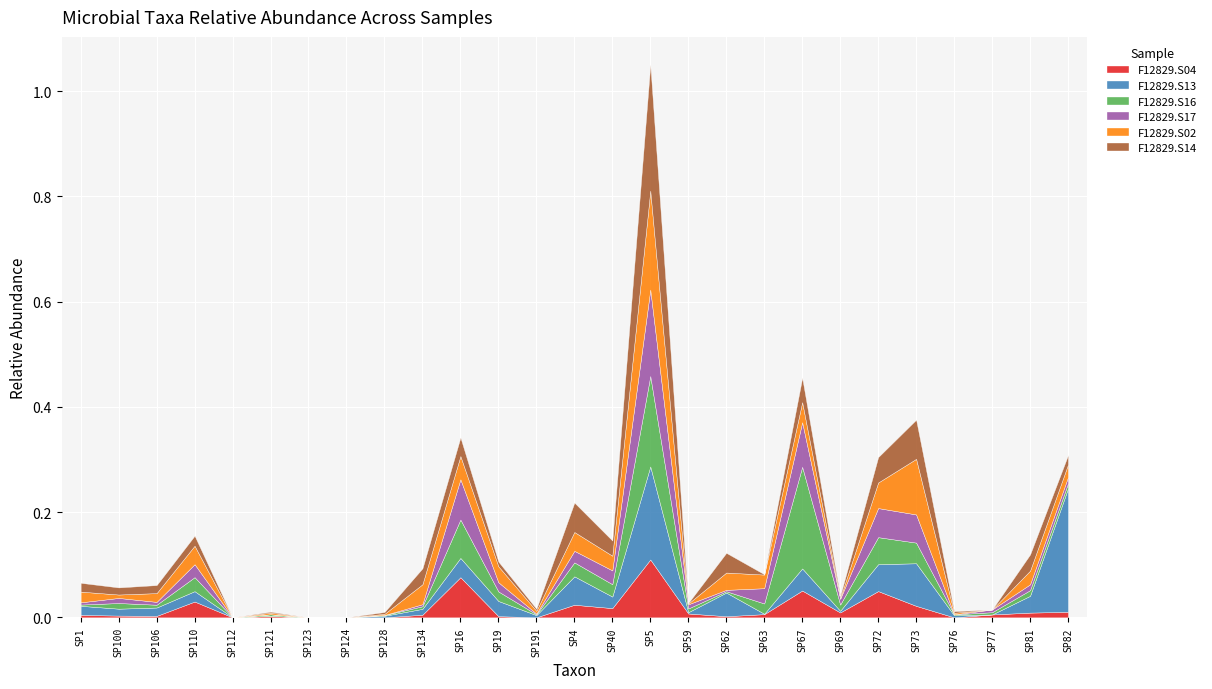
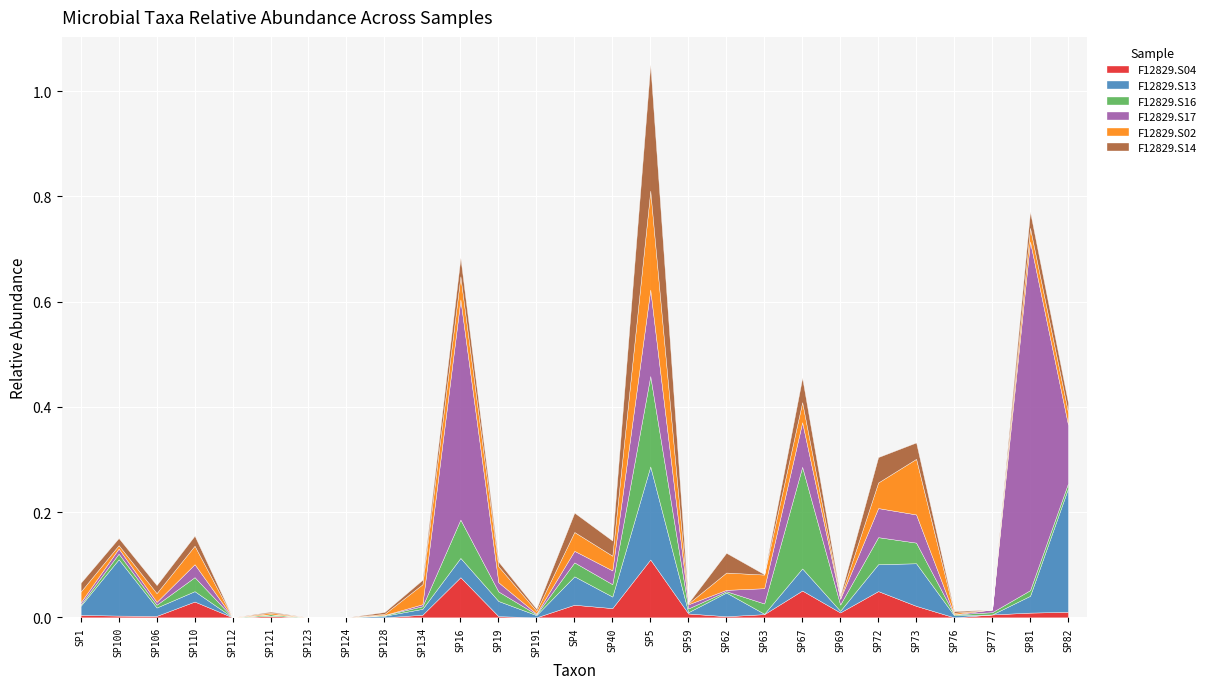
F12829.S13, SP100: 0.01 -> 0.11
F12829.S14, SP134: 0.03 -> 0.01
F12829.S17, SP16: 0.08 -> 0.42
F12829.S14, SP4: 0.06 -> 0.04
F12829.S14, SP73: 0.07 -> 0.03
F12829.S17, SP81: 0.01 -> 0.66
F12829.S17, SP82: 0.01 -> 0.11
